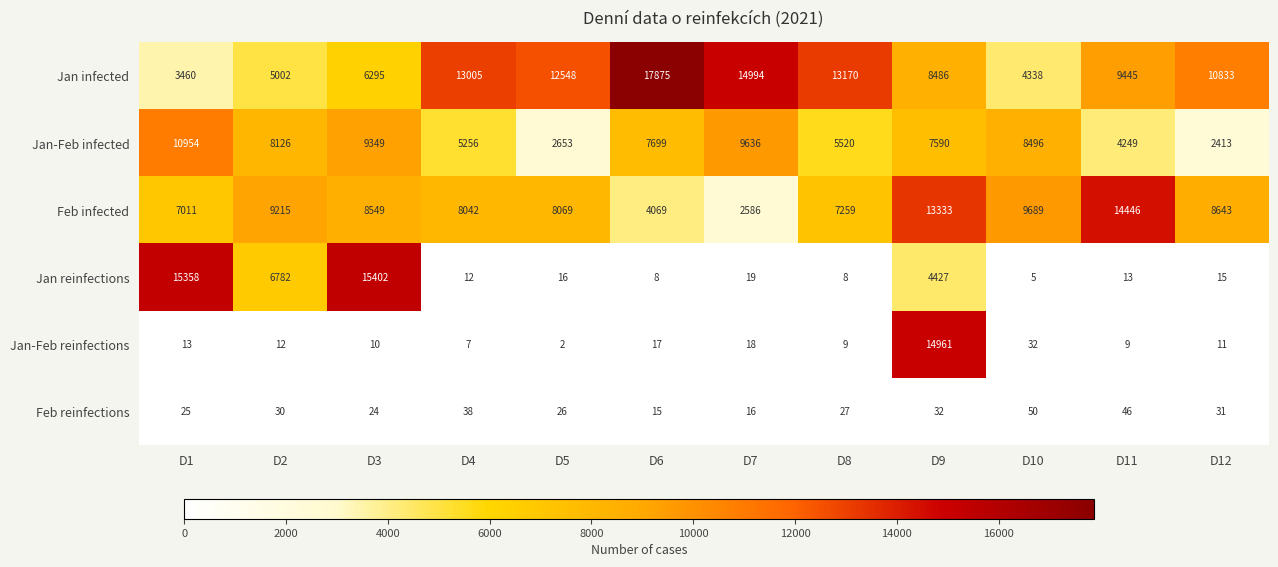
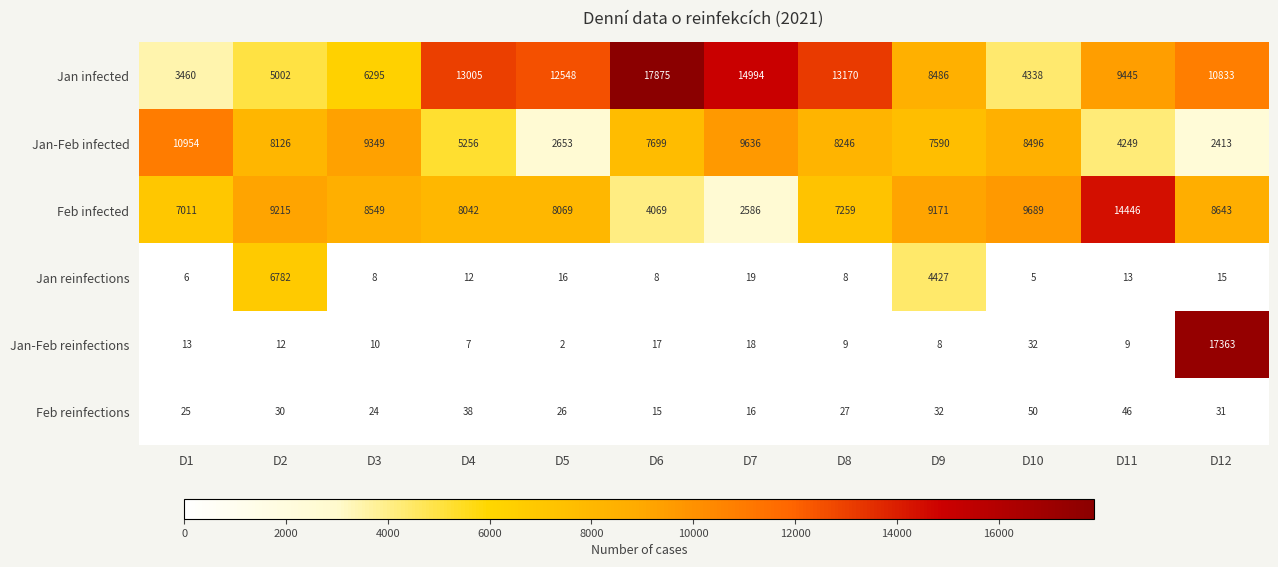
Jan-Feb infected, D8: 5520 -> 8246
Feb infected, D9: 13333 -> 9171
Jan reinfections, D1: 15358 -> 6
Jan reinfections, D3: 15402 -> 8
Jan-Feb reinfections, D9: 14961 -> 8
Jan-Feb reinfections, D12: 11 -> 17363
